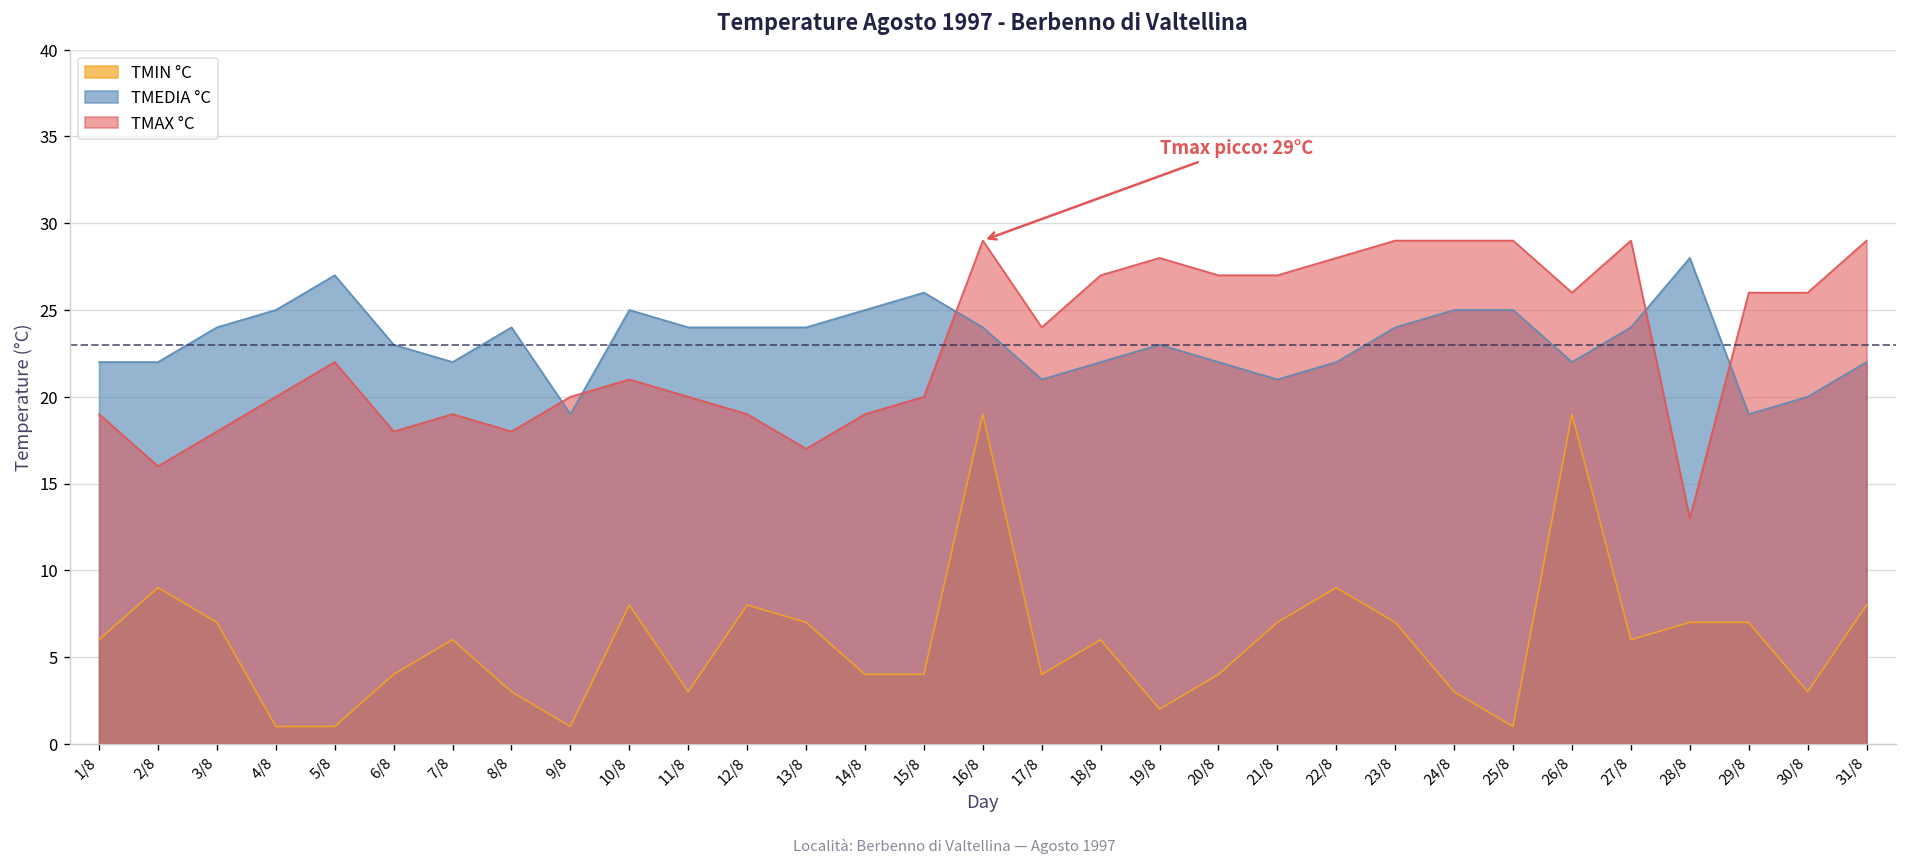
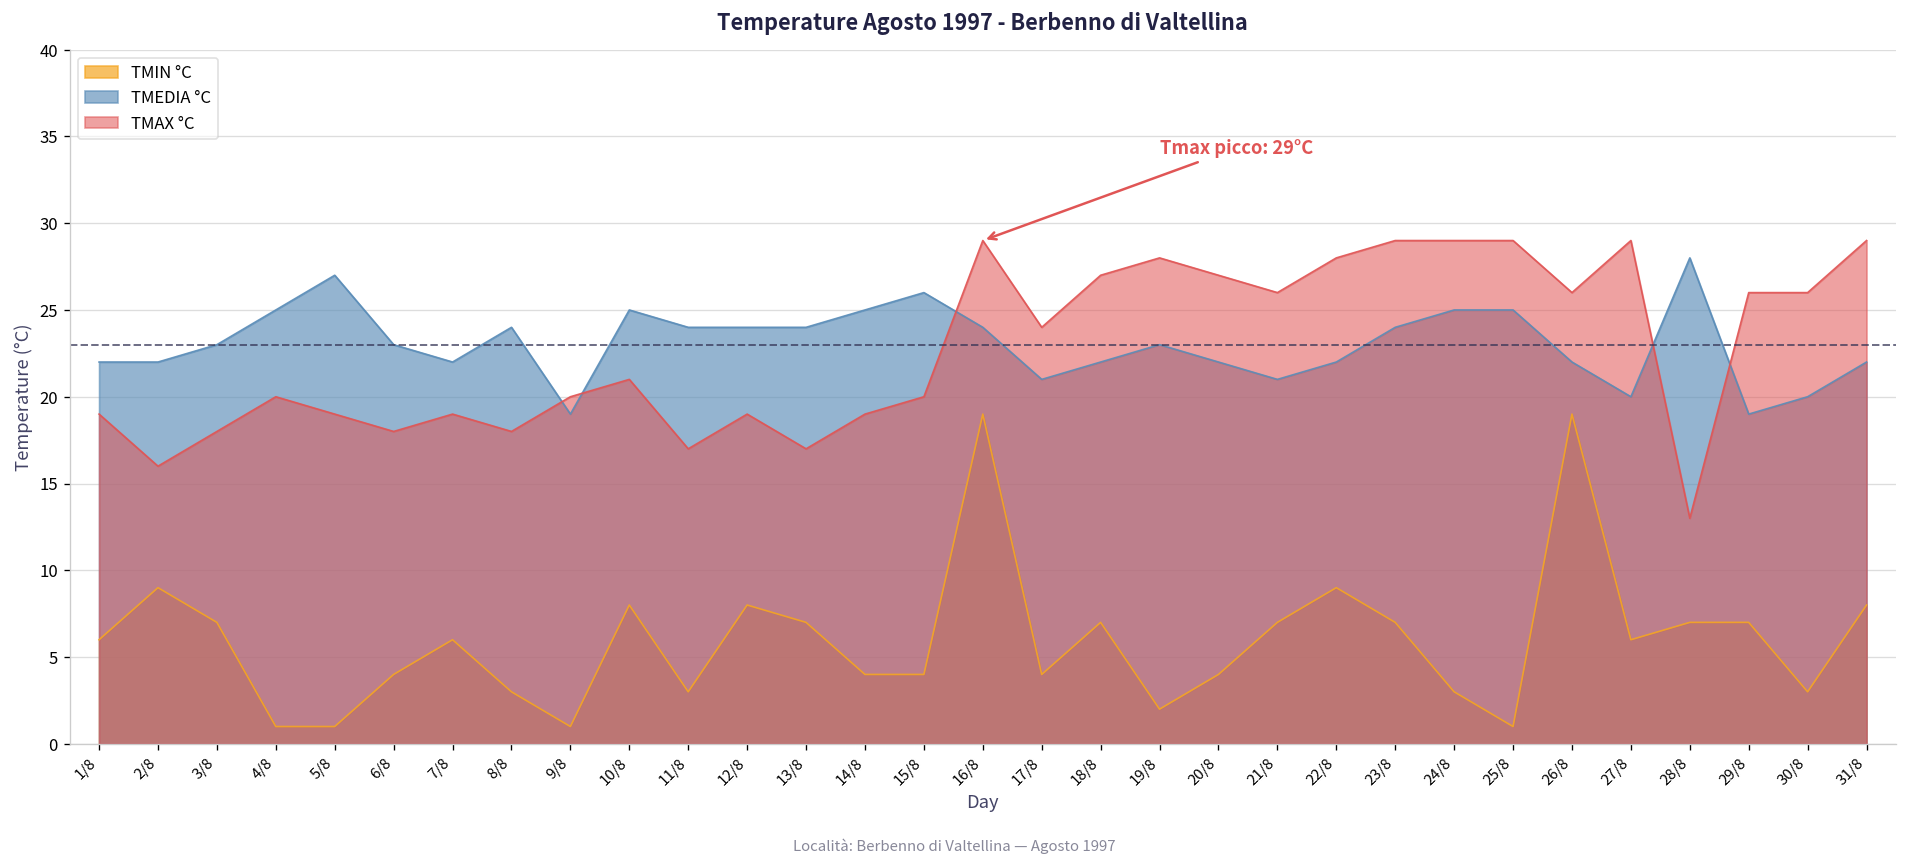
TMEDIA °C, 3/8: 24 -> 23
TMAX °C, 5/8: 22 -> 19
TMAX °C, 11/8: 20 -> 17
TMIN °C, 18/8: 6 -> 7
TMAX °C, 21/8: 27 -> 26
TMEDIA °C, 27/8: 24 -> 20
